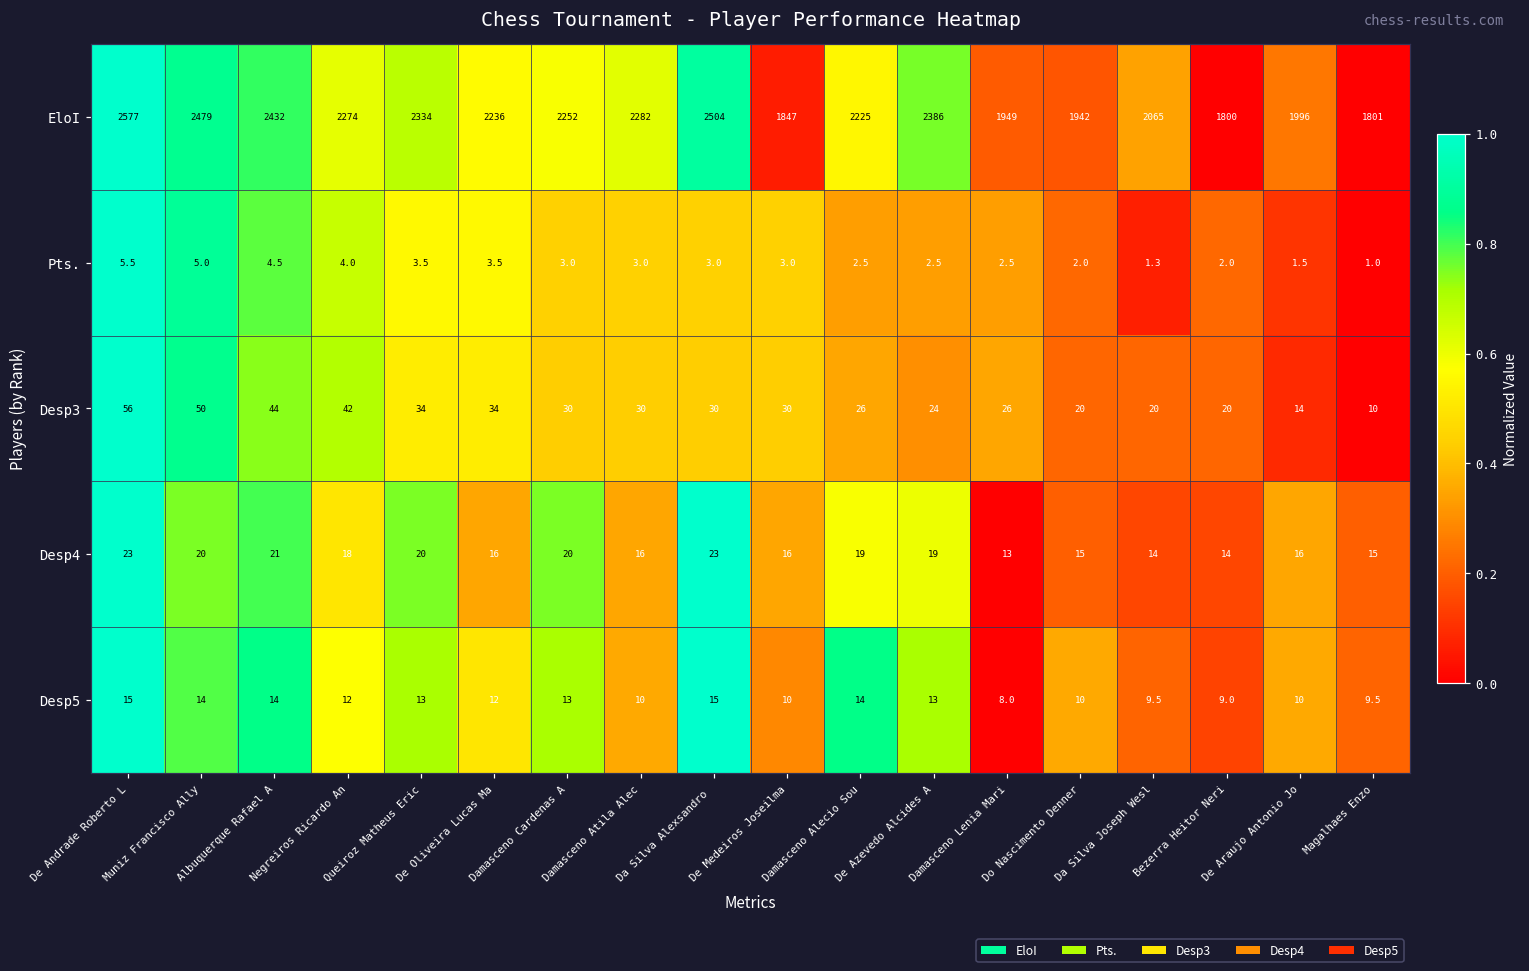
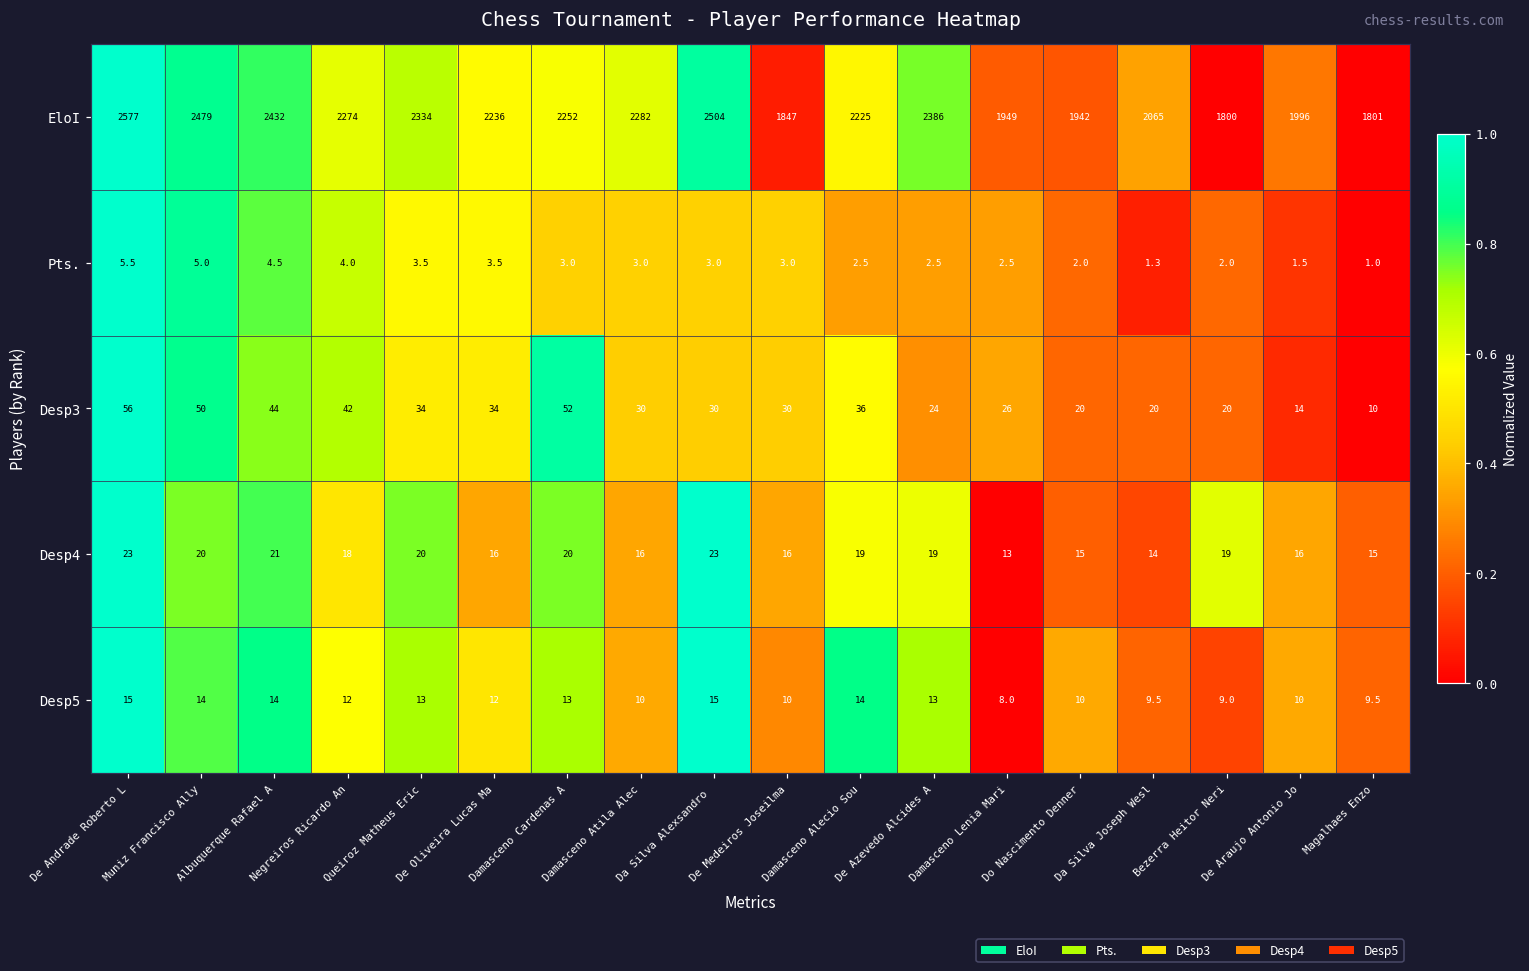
Desp3, Damasceno Cardenas A: 30 -> 52
Desp3, Damasceno Alecio Sou: 26 -> 36
Desp4, Bezerra Heitor Neri: 14 -> 19
